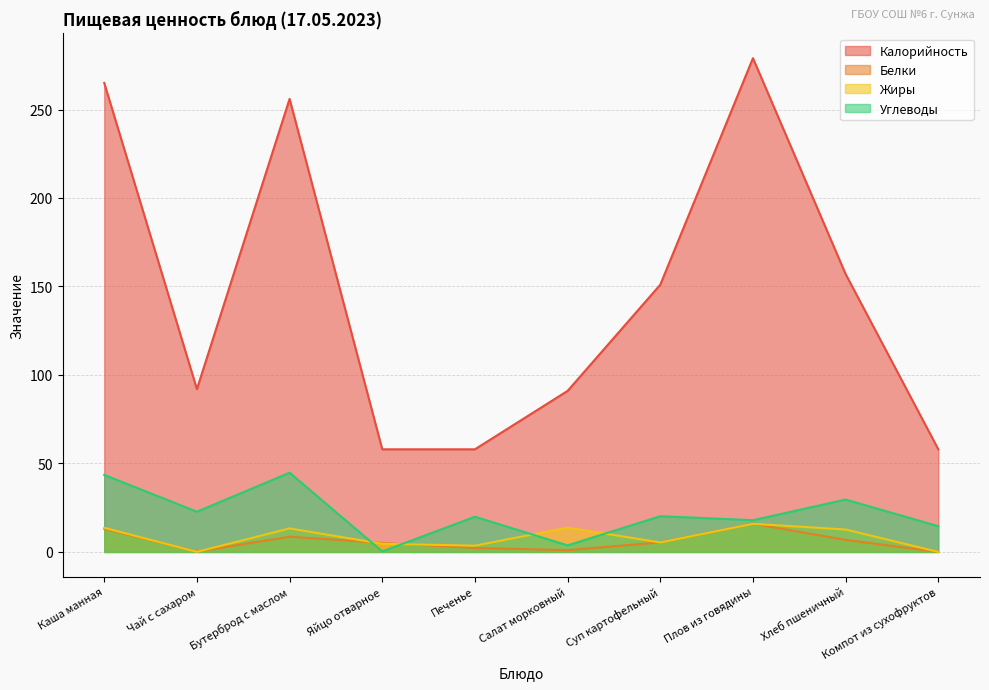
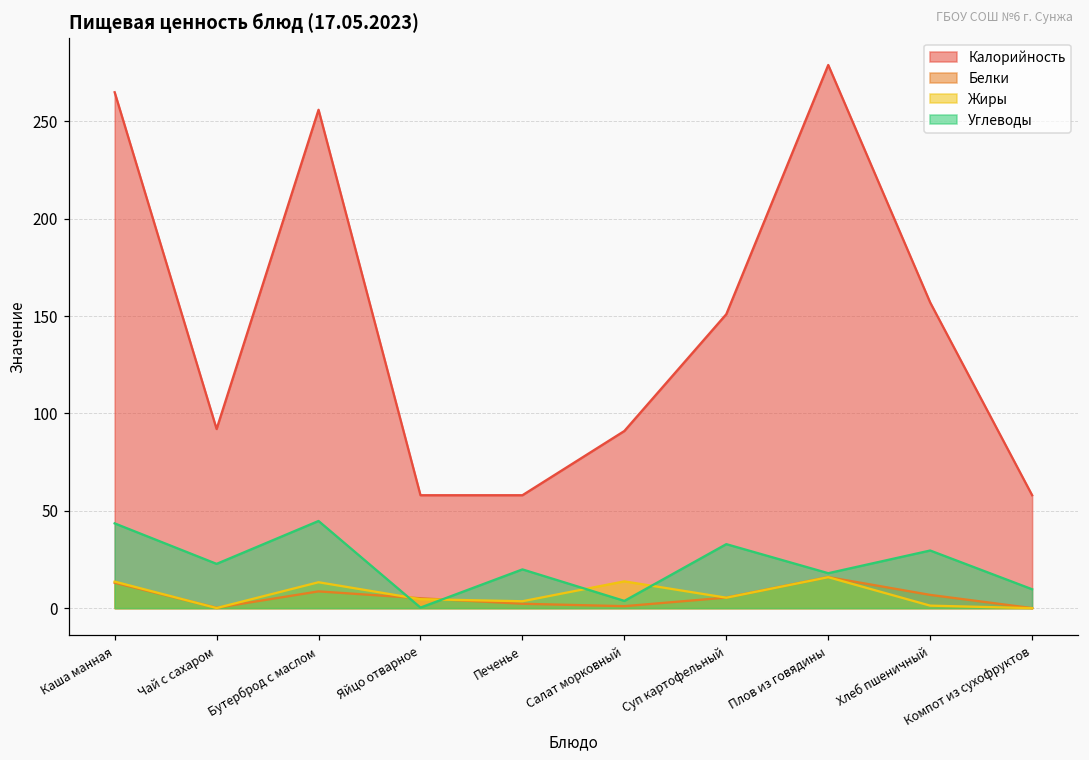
Углеводы, Суп картофельный: 20 -> 33
Жиры, Хлеб пшеничный: 13 -> 1
Углеводы, Компот из сухофруктов: 15 -> 10
